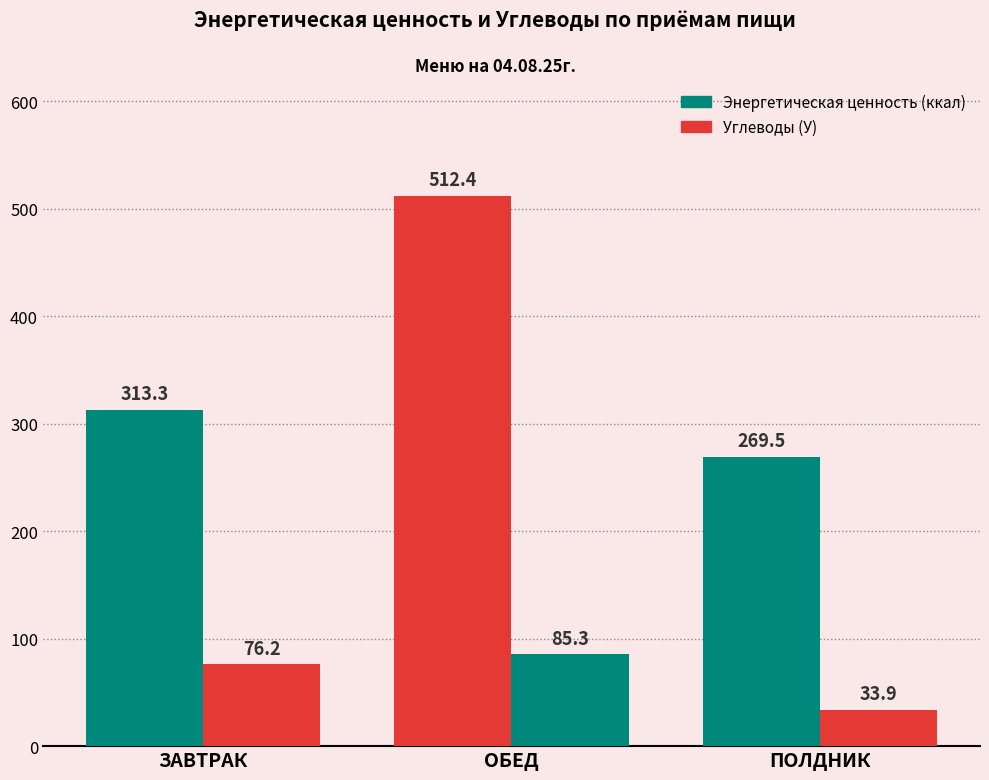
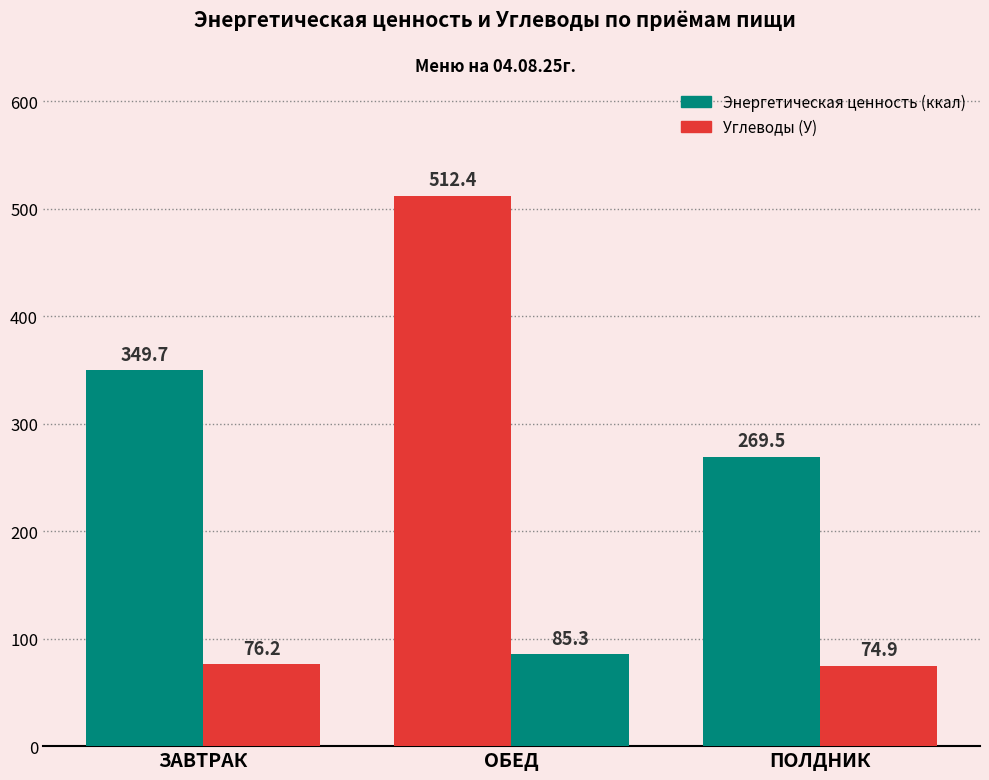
Энергетическая ценность (ккал), ЗАВТРАК: 313.3 -> 349.7
Углеводы (У), ПОЛДНИК: 33.9 -> 74.9
